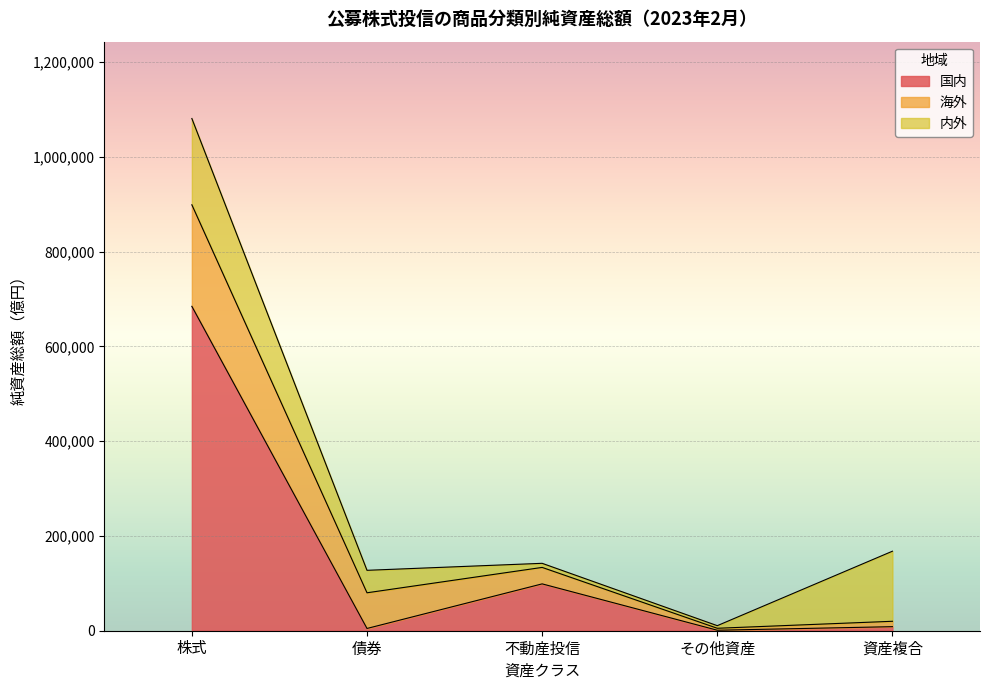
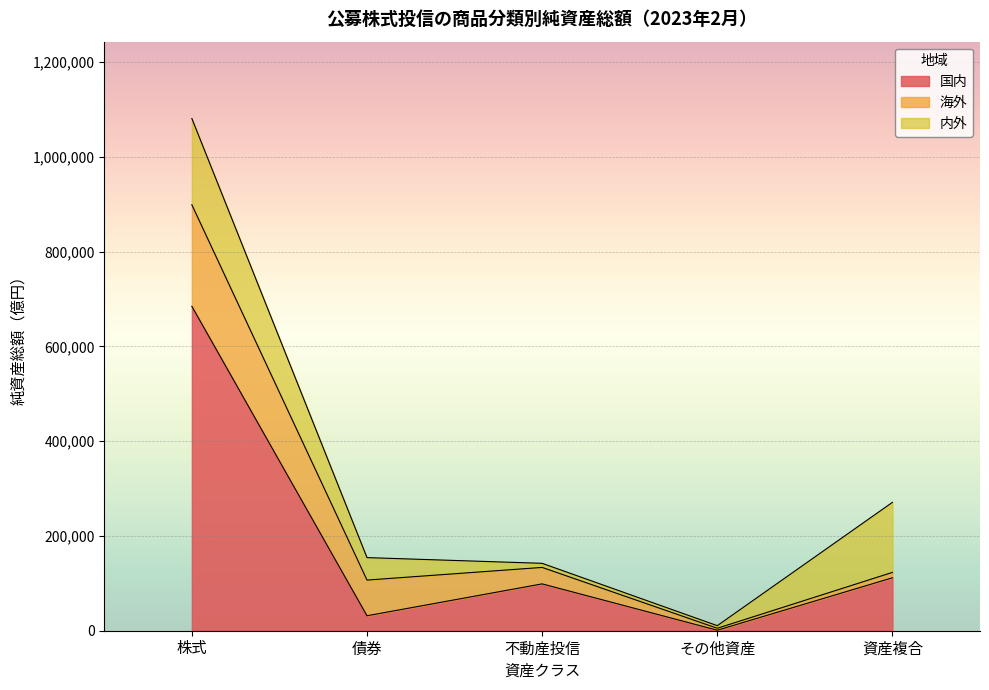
国内, 債券: 0 -> 30,000
国内, 資産複合: 10,000 -> 110,000
